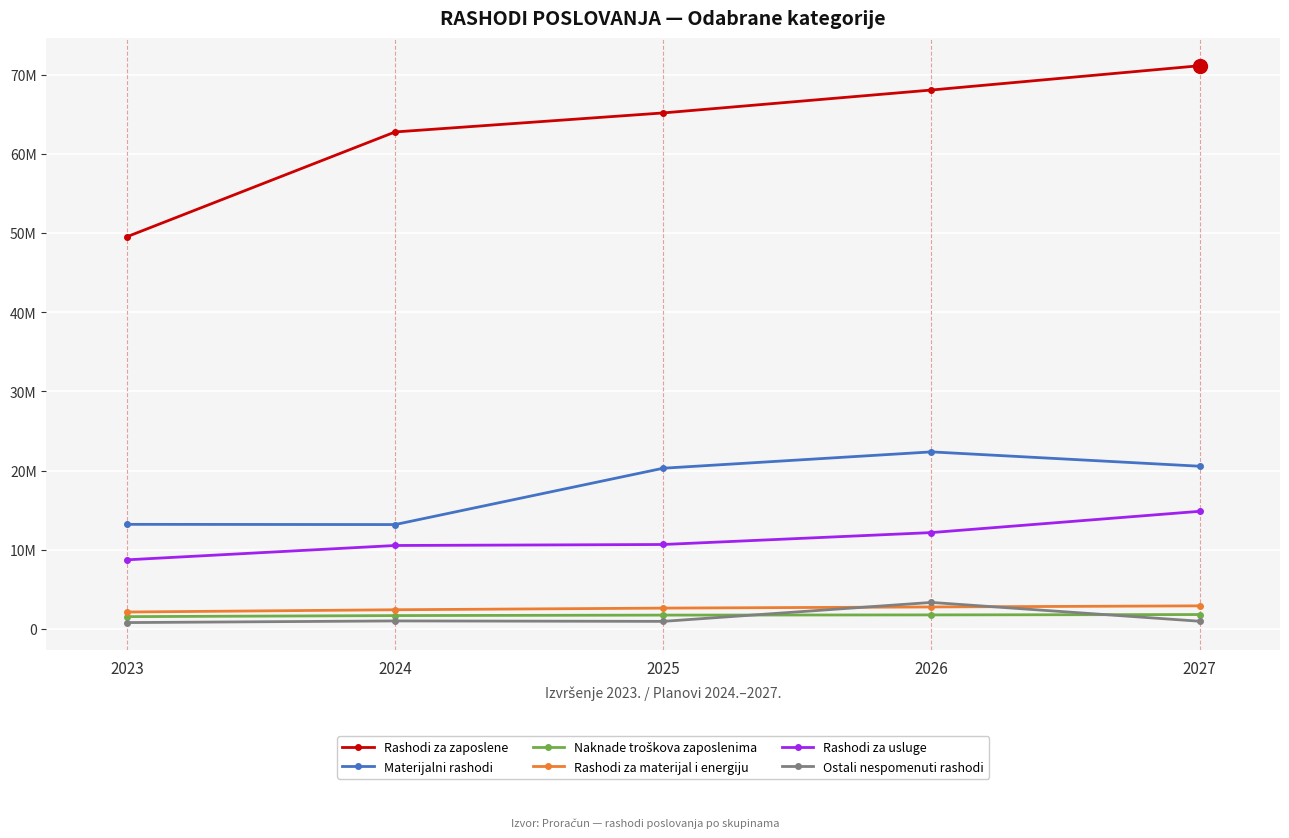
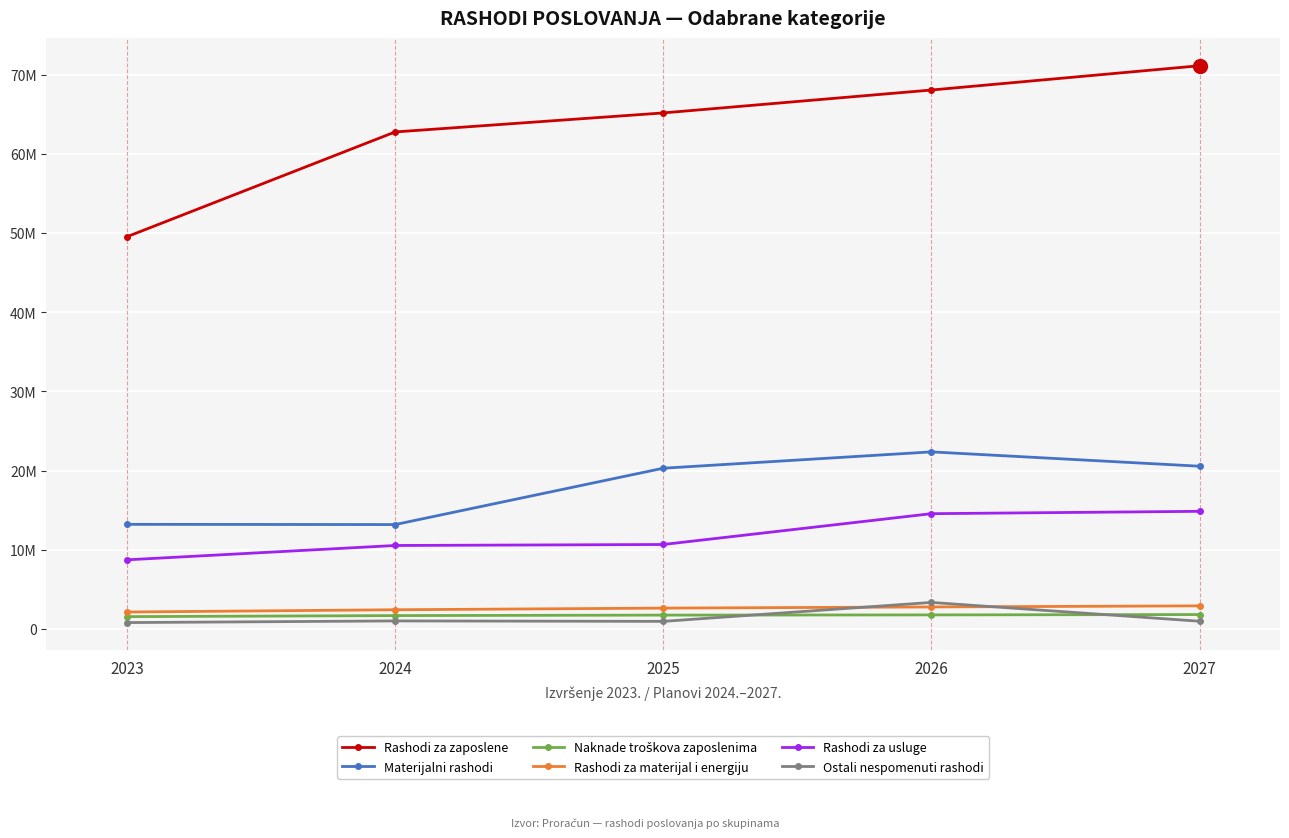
Rashodi za usluge, 2026: 12000000 -> 15000000
